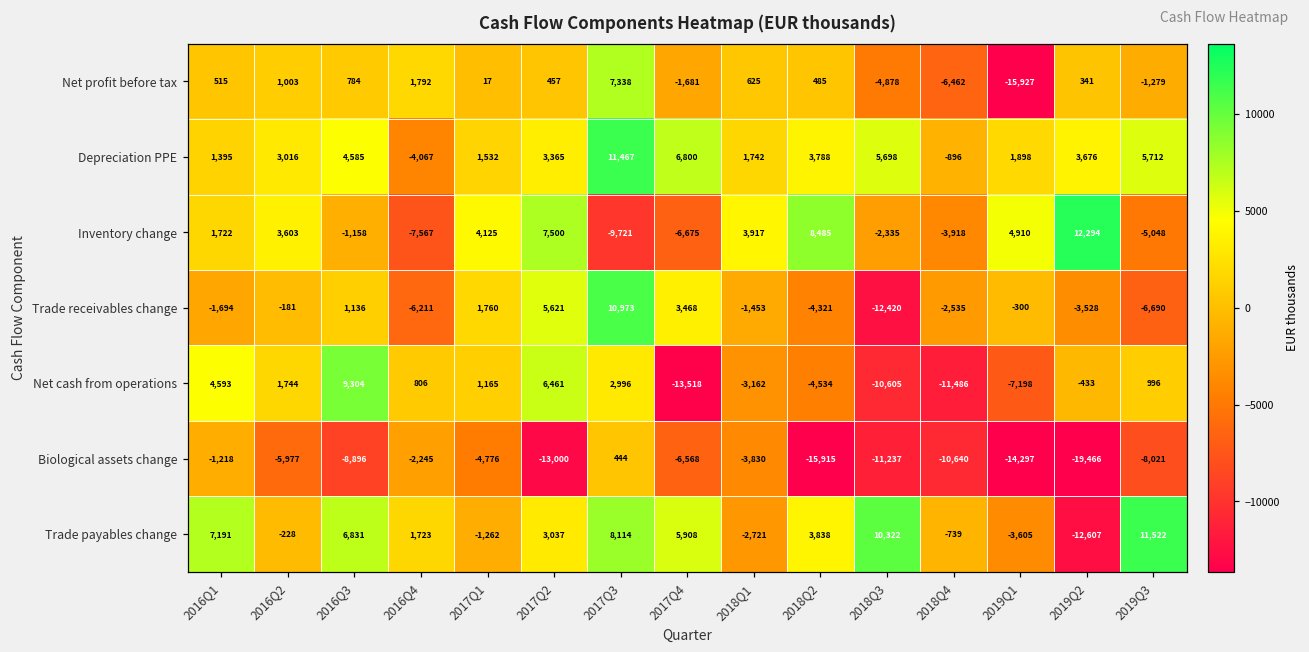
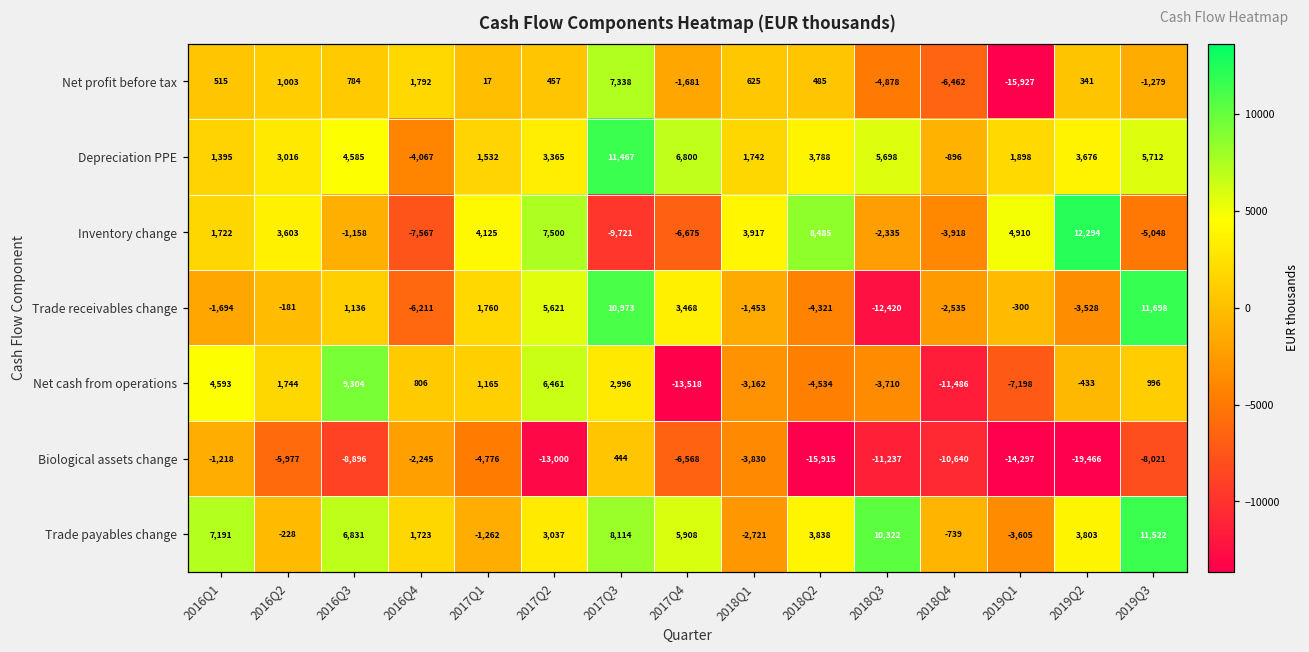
Trade receivables change, 2019Q3: -6,690 -> 11,698
Net cash from operations, 2018Q3: -10,605 -> -3,710
Trade payables change, 2019Q2: -12,607 -> 3,803
